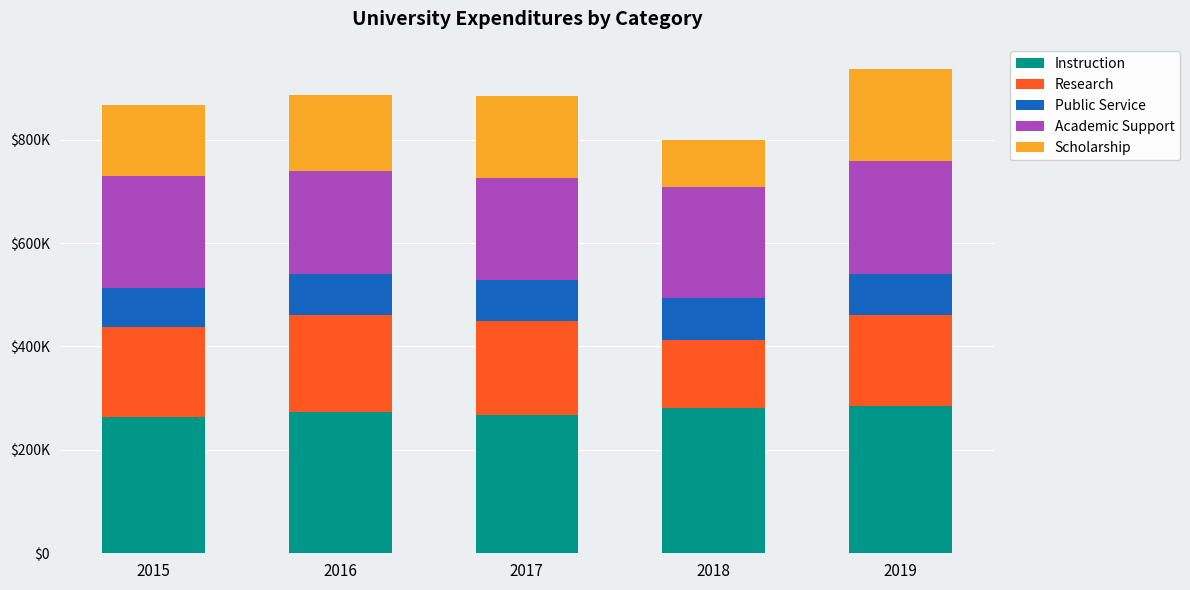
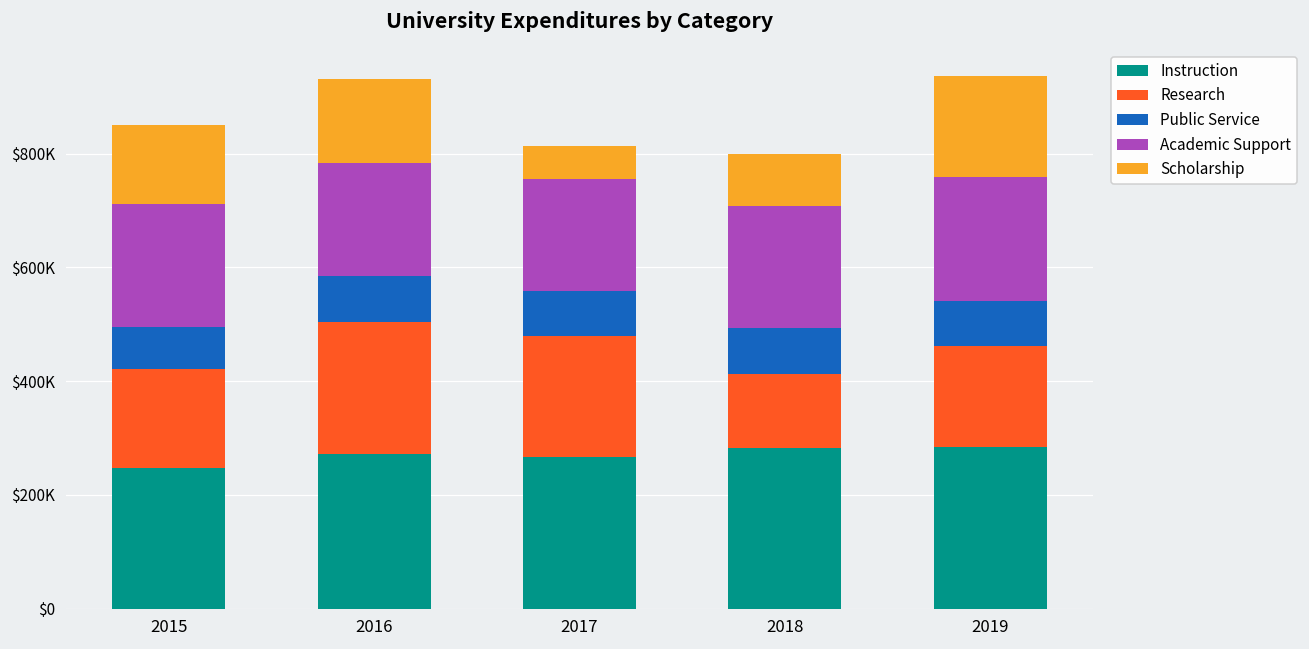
Instruction, 2015: $260000 -> $250000
Research, 2016: $190000 -> $230000
Research, 2017: $180000 -> $210000
Scholarship, 2017: $160000 -> $60000
